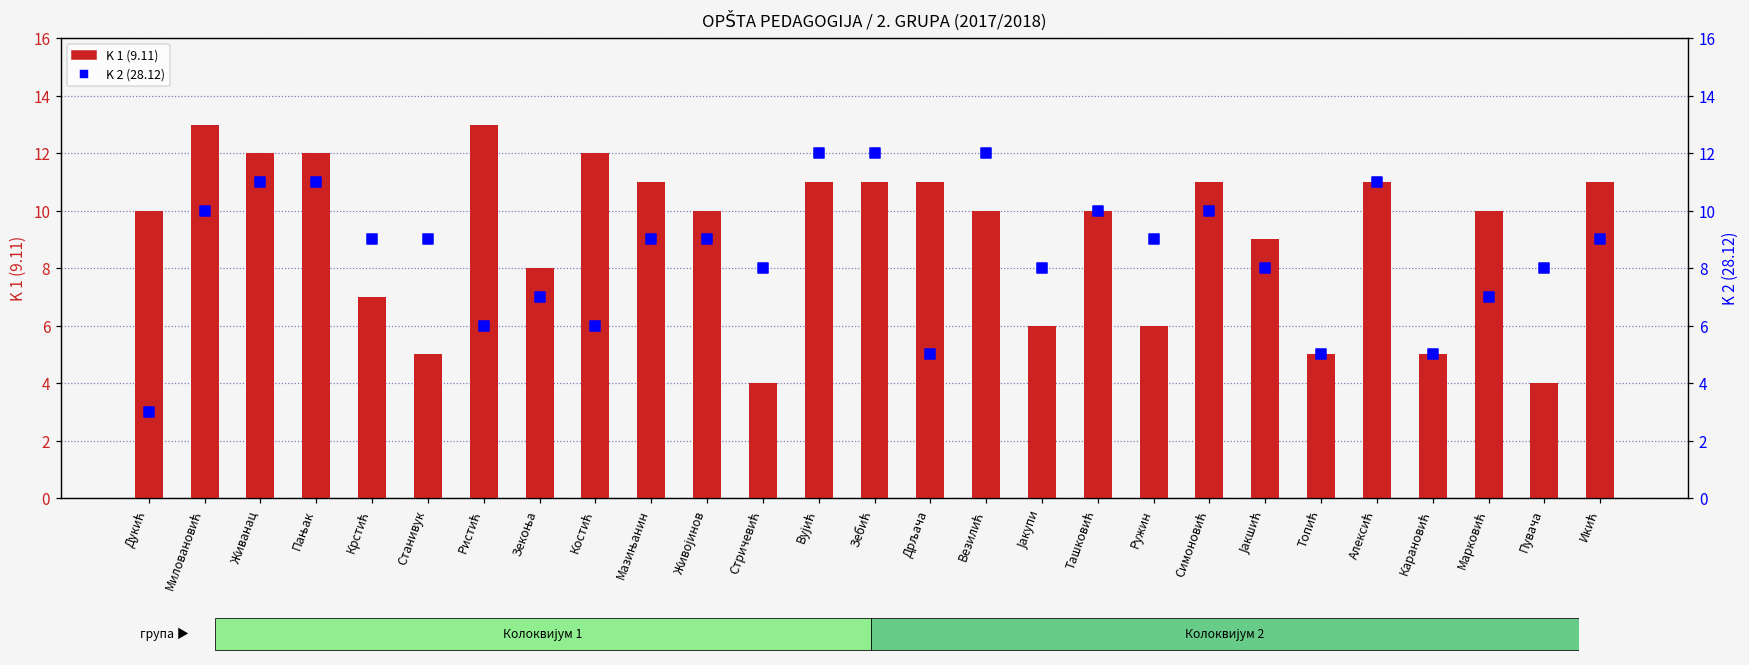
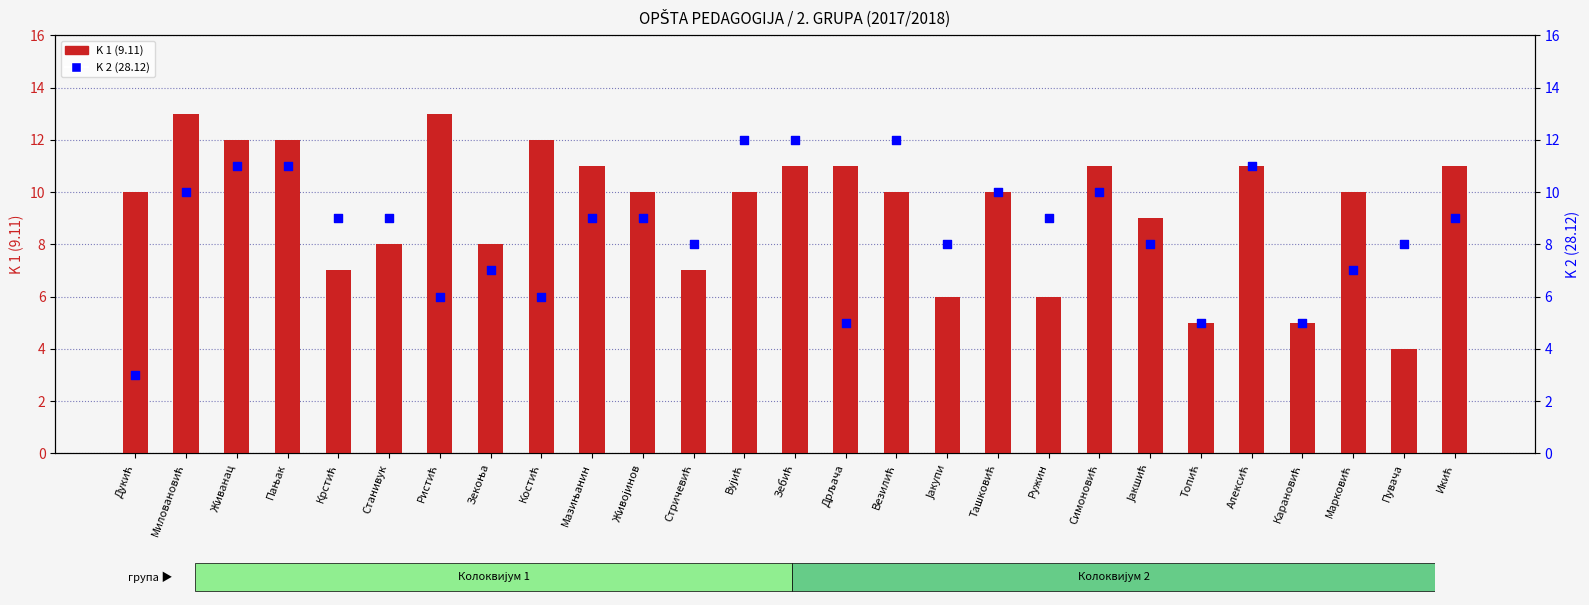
K 1 (9.11), Станивук: 5 -> 8
K 1 (9.11), Стричевић: 4 -> 7
K 1 (9.11), Вујић: 11 -> 10
